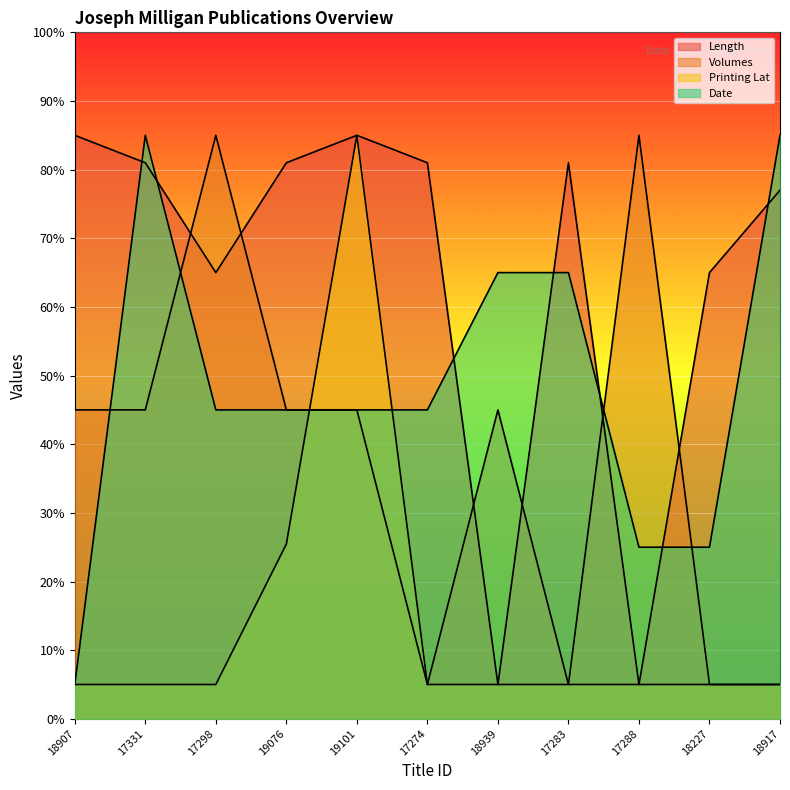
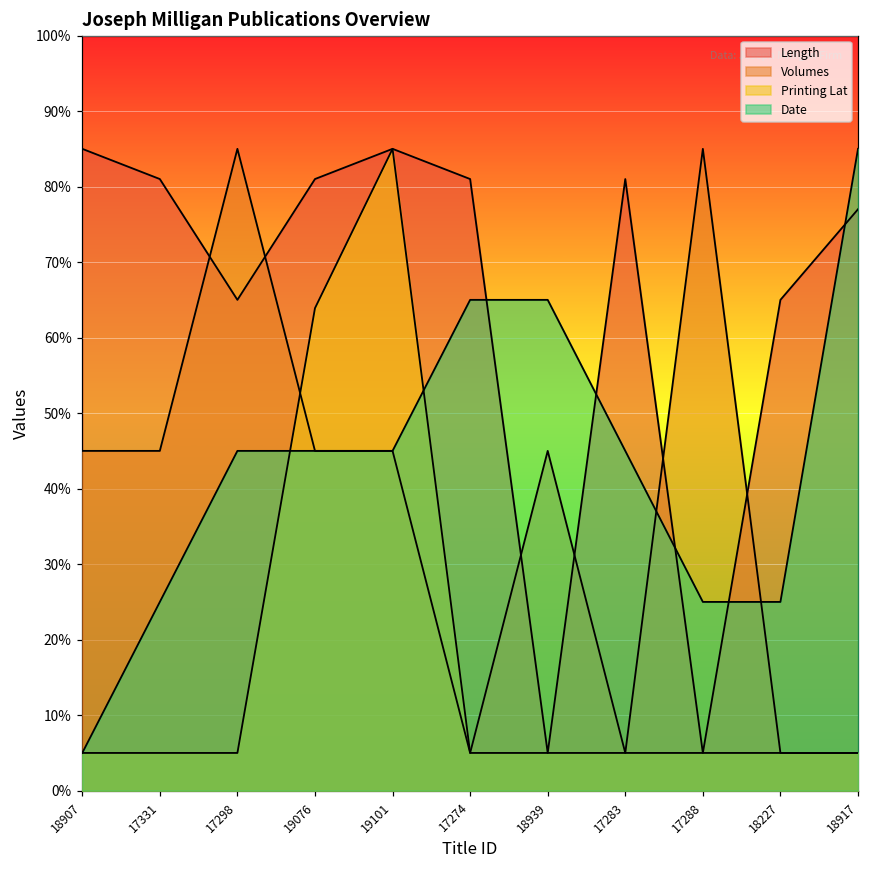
Date, 17331: 85% -> 25%
Printing Lat, 19076: 25% -> 64%
Date, 17274: 45% -> 65%
Date, 17283: 65% -> 45%
